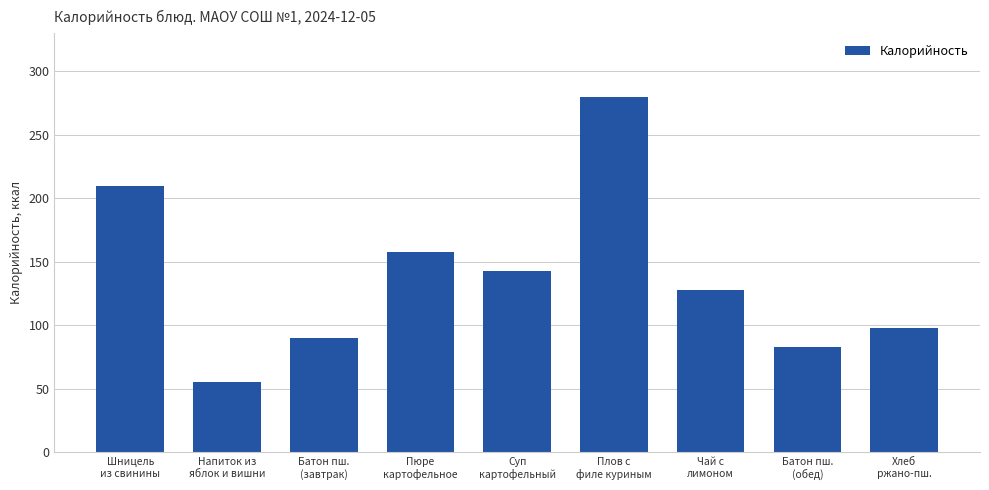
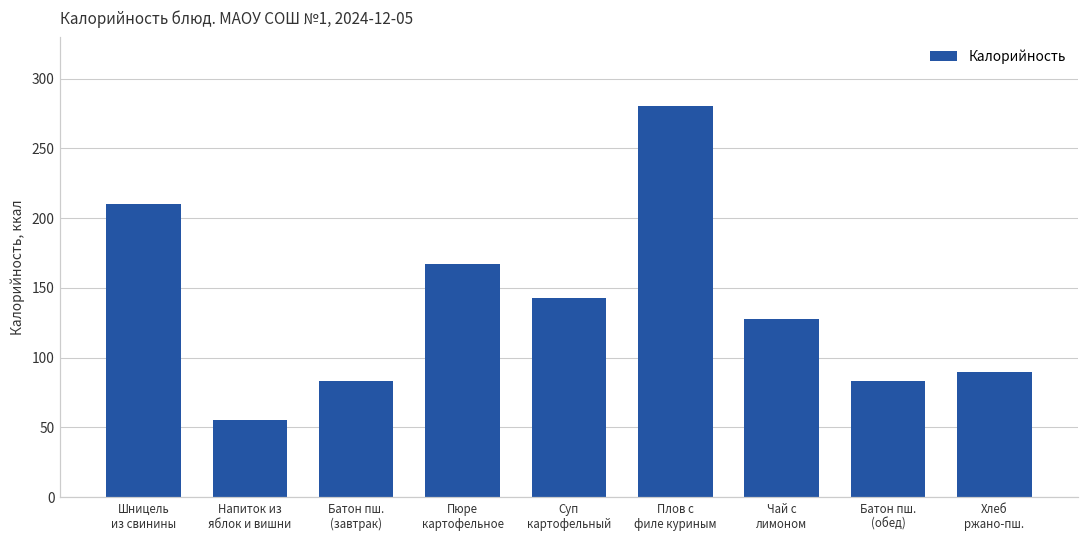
Батон пш. (завтрак): 90 -> 83
Пюре картофельное: 158 -> 167
Хлеб ржано-пш.: 98 -> 90
